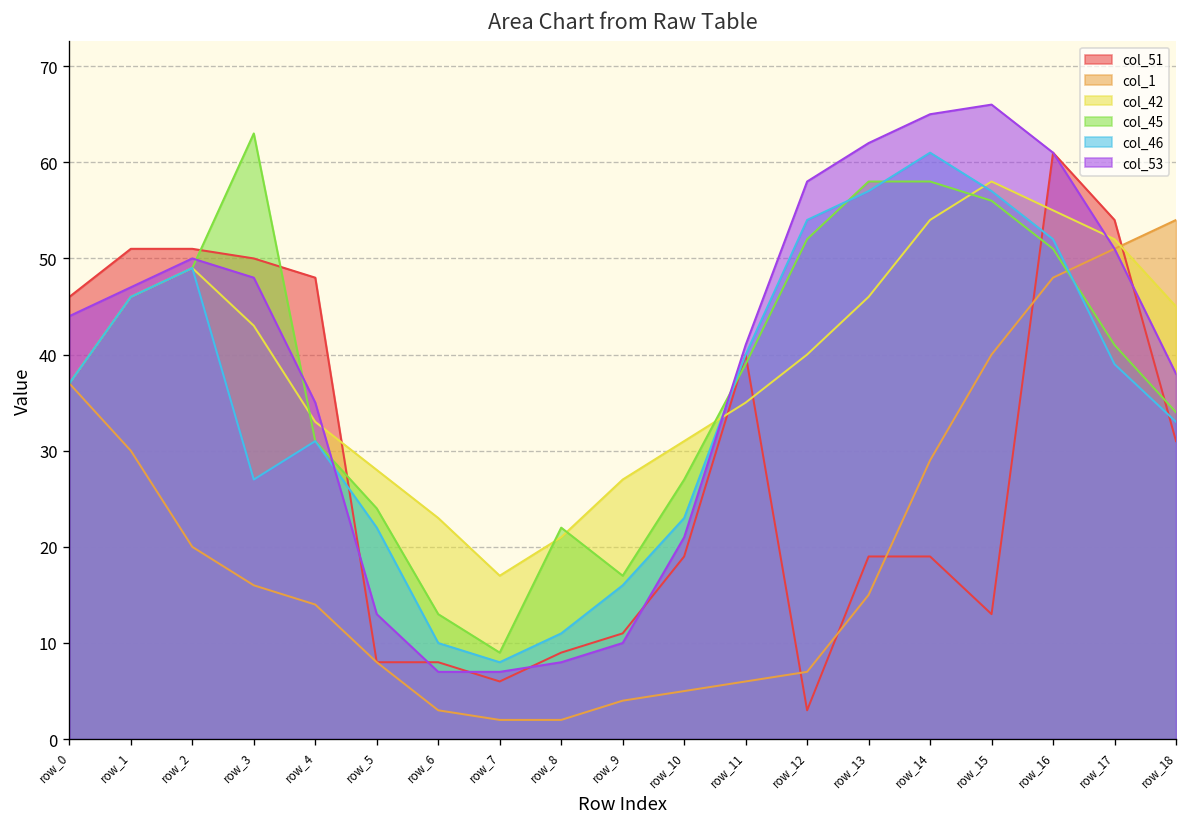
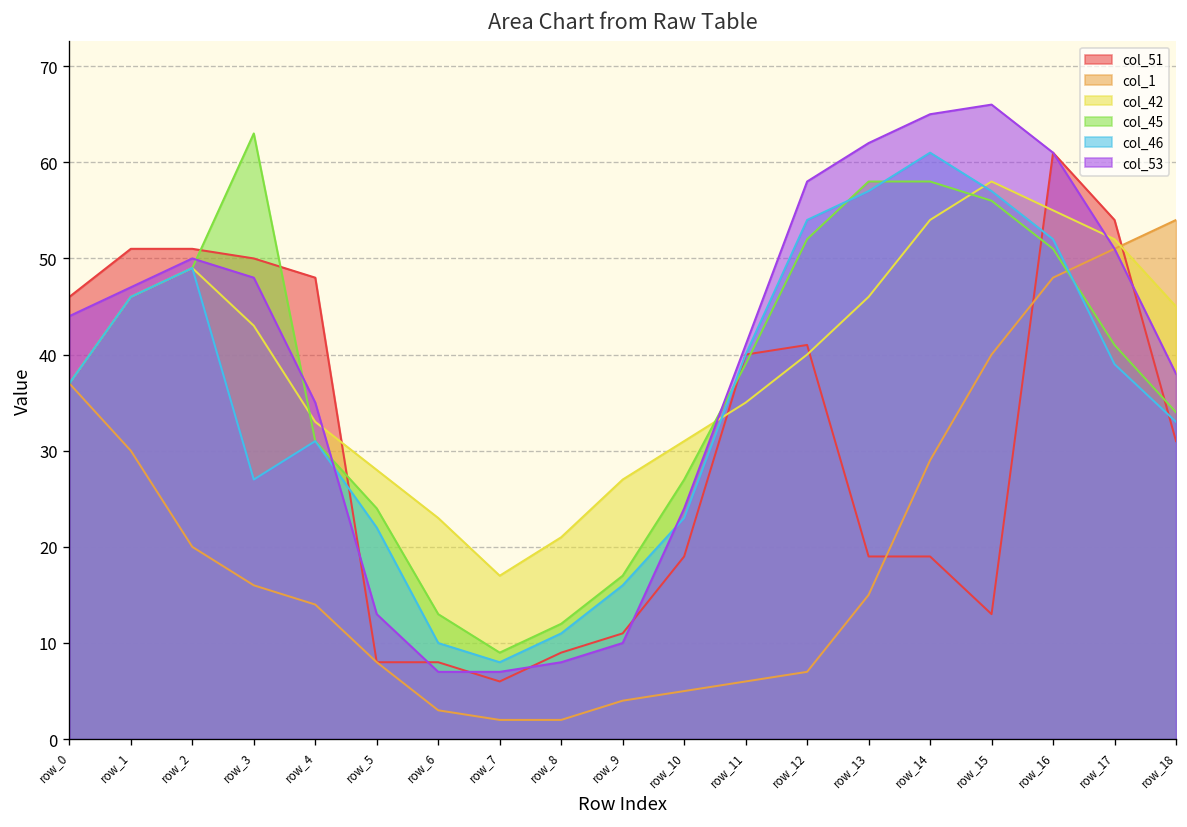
col_45, row_8: 22 -> 12
col_53, row_10: 21 -> 24
col_51, row_12: 3 -> 41
